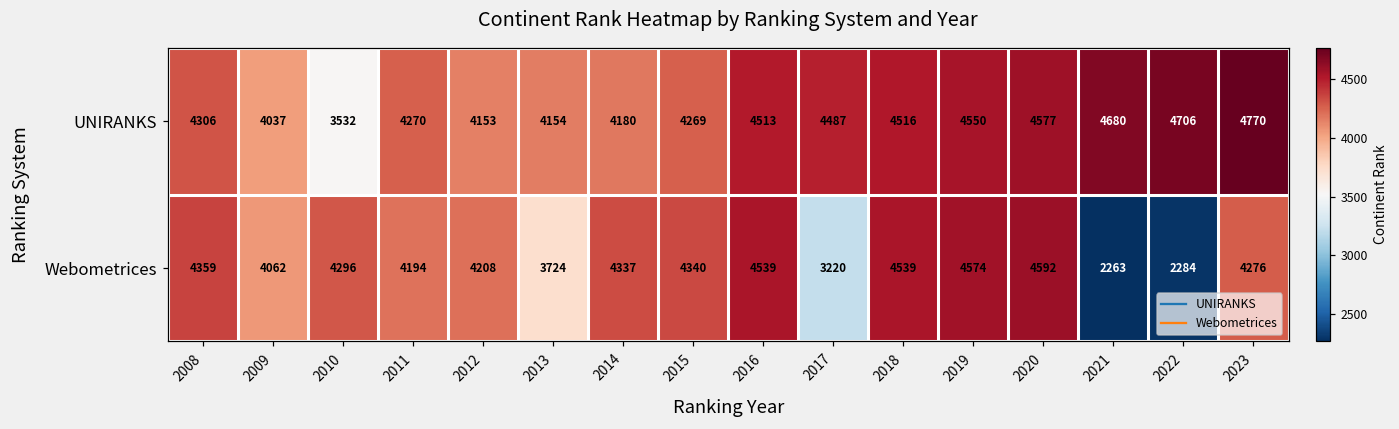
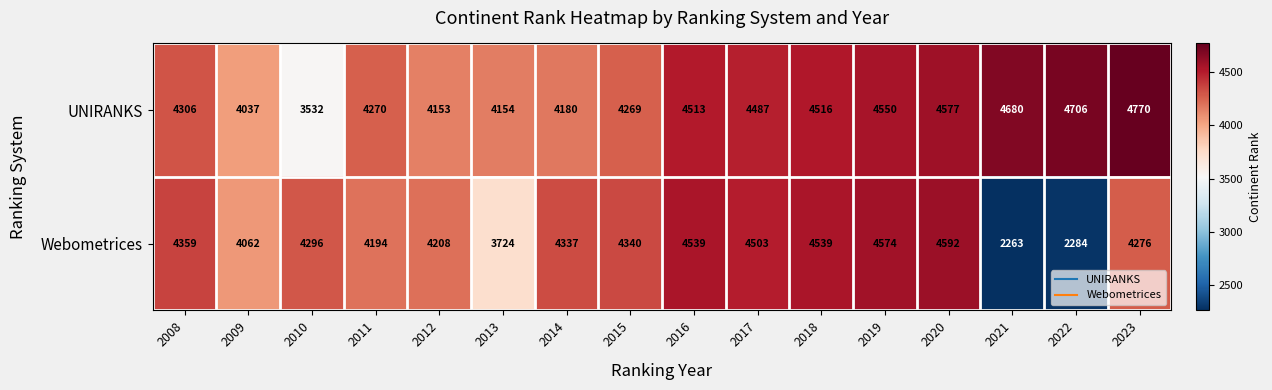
Webometrices, 2017: 3220 -> 4503
